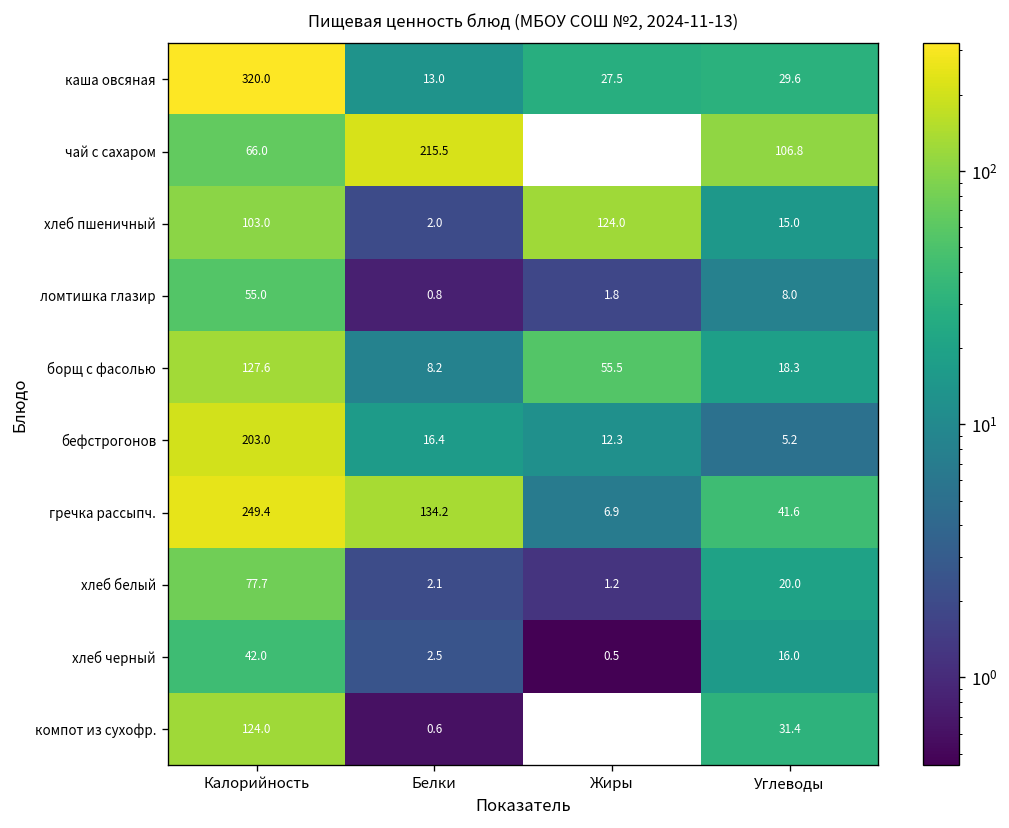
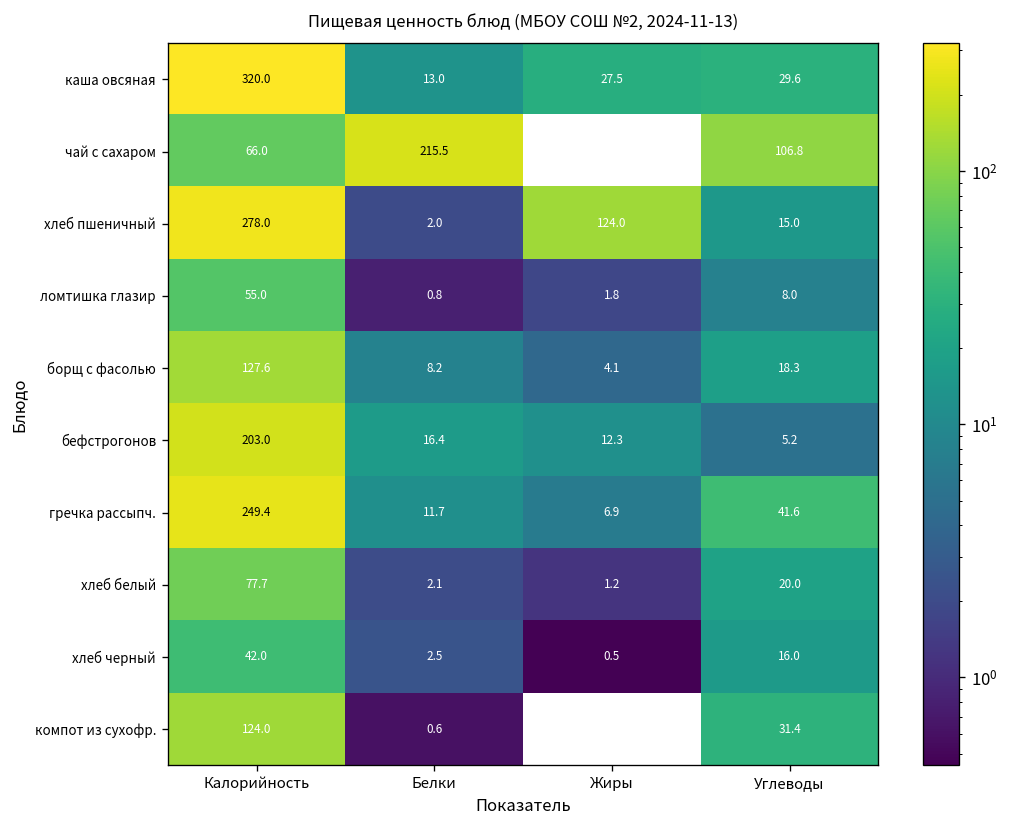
хлеб пшеничный, Калорийность: 103.0 -> 278.0
борщ с фасолью, Жиры: 55.5 -> 4.1
гречка рассыпч., Белки: 134.2 -> 11.7
